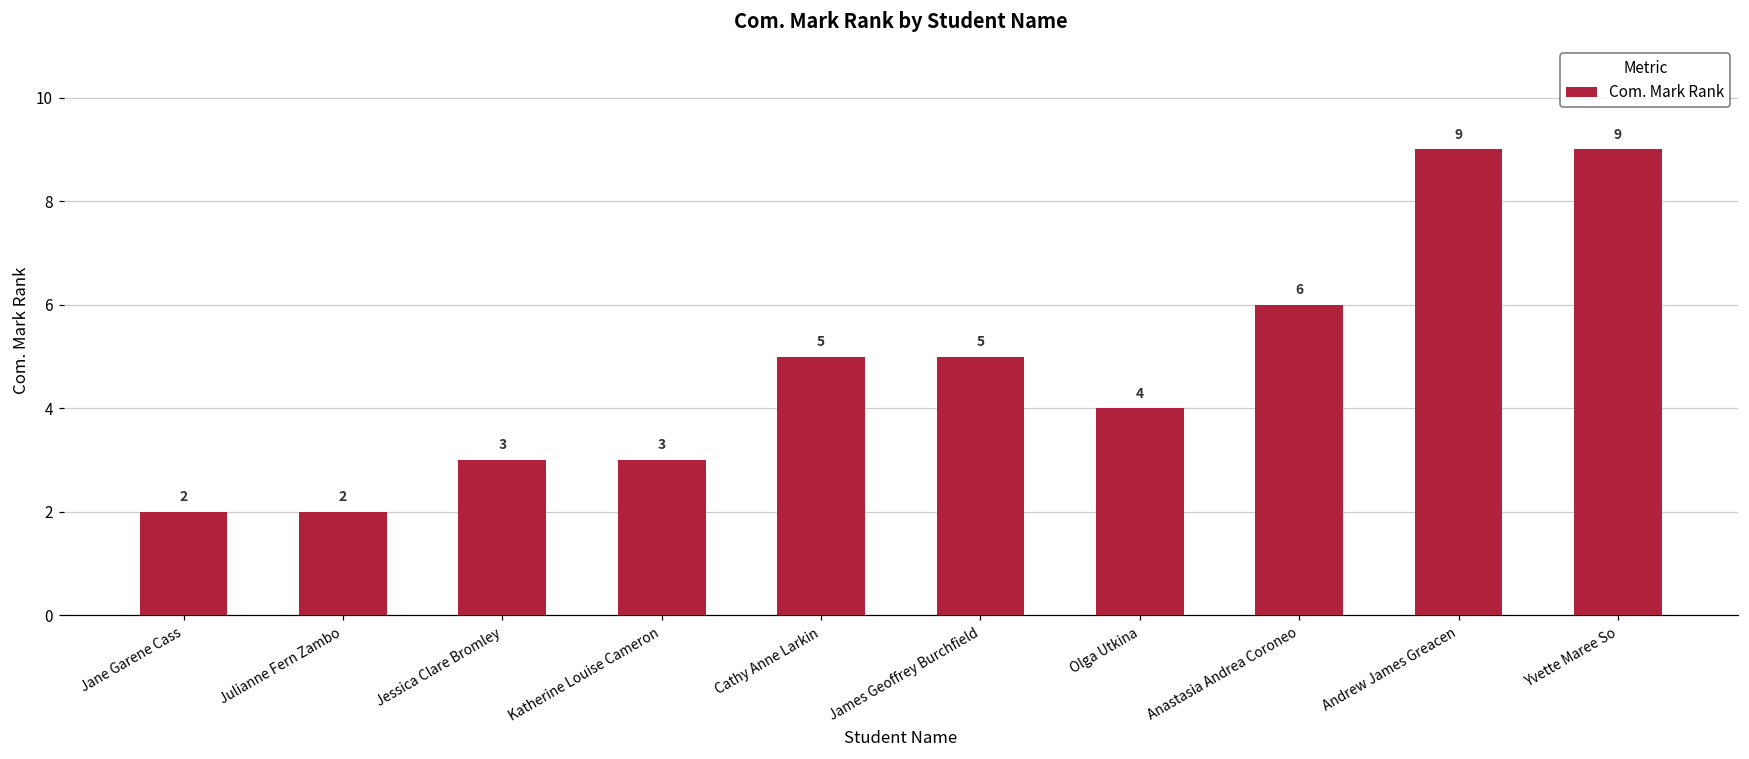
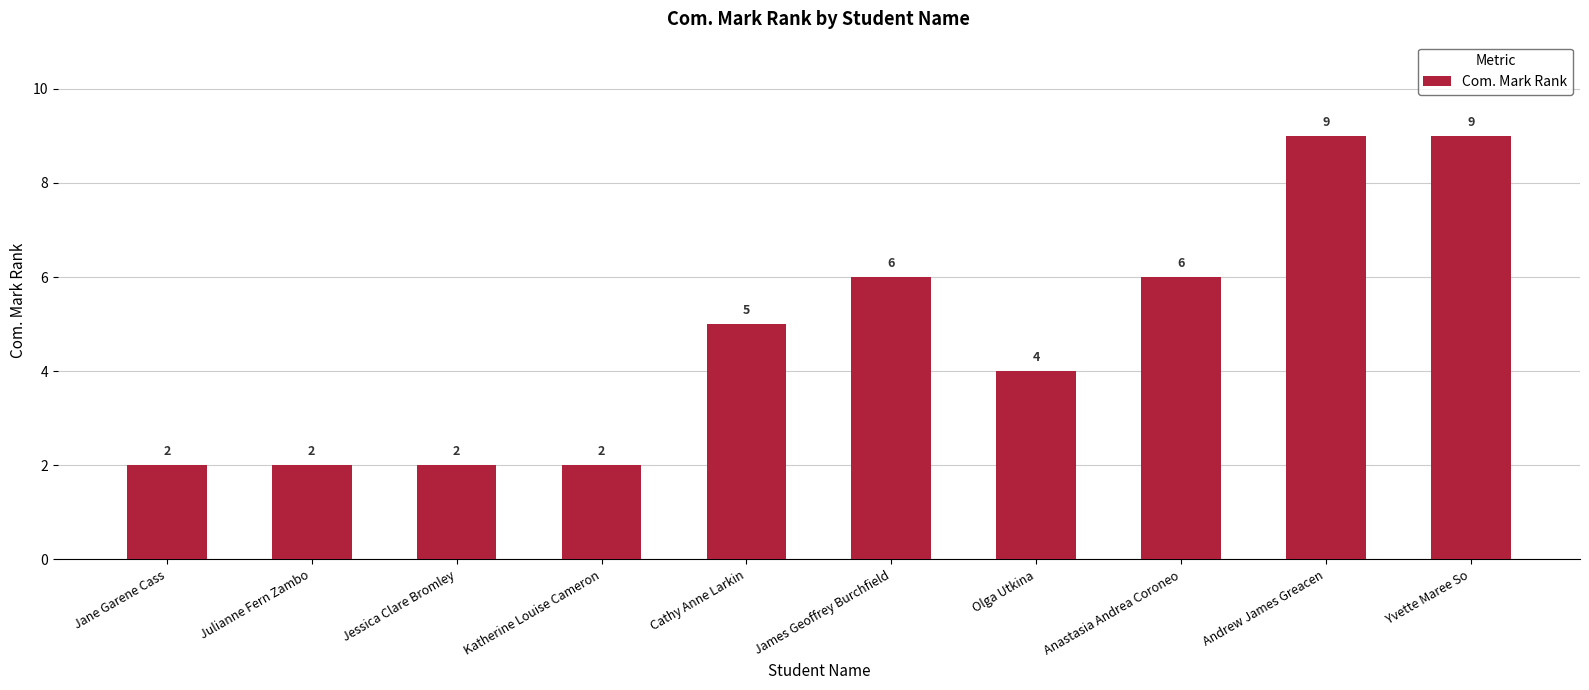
Jessica Clare Bromley: 3 -> 2
Katherine Louise Cameron: 3 -> 2
James Geoffrey Burchfield: 5 -> 6
